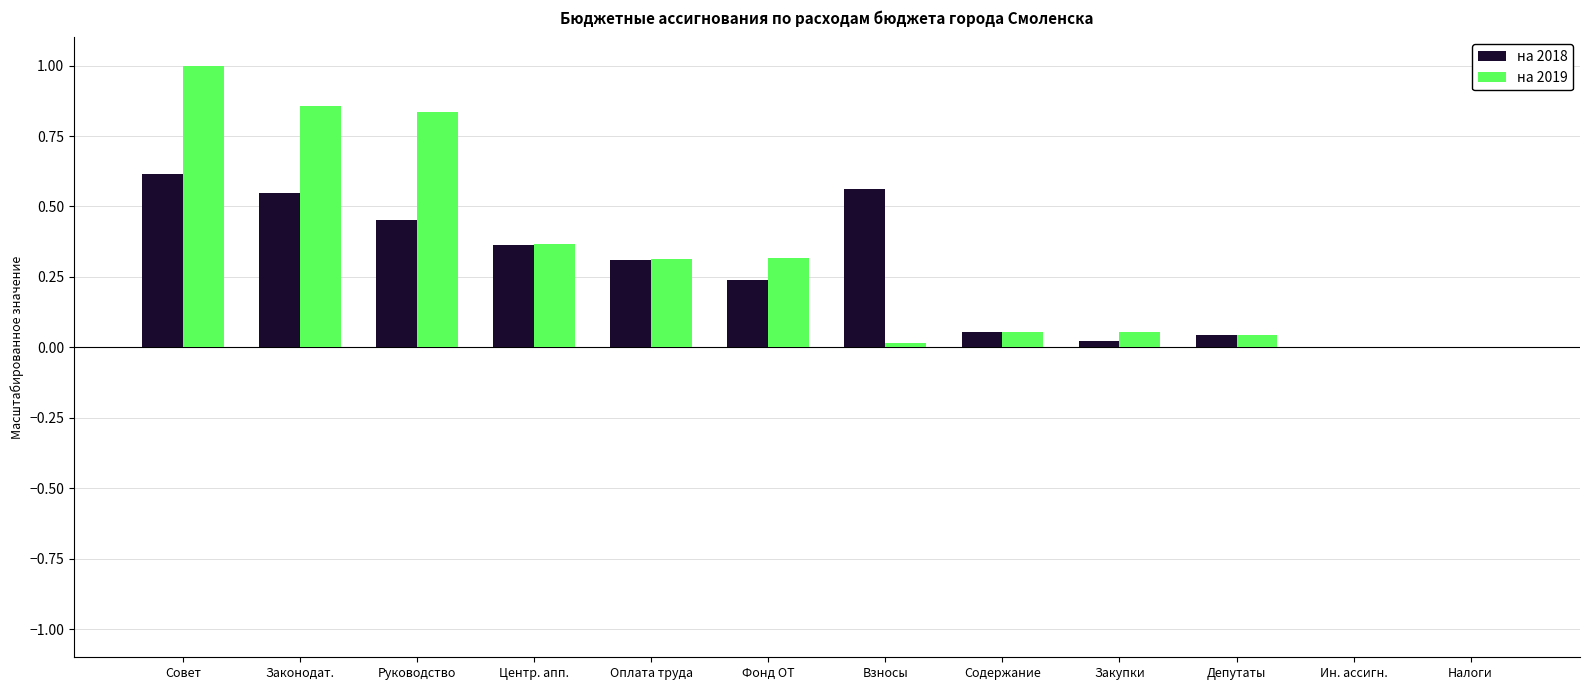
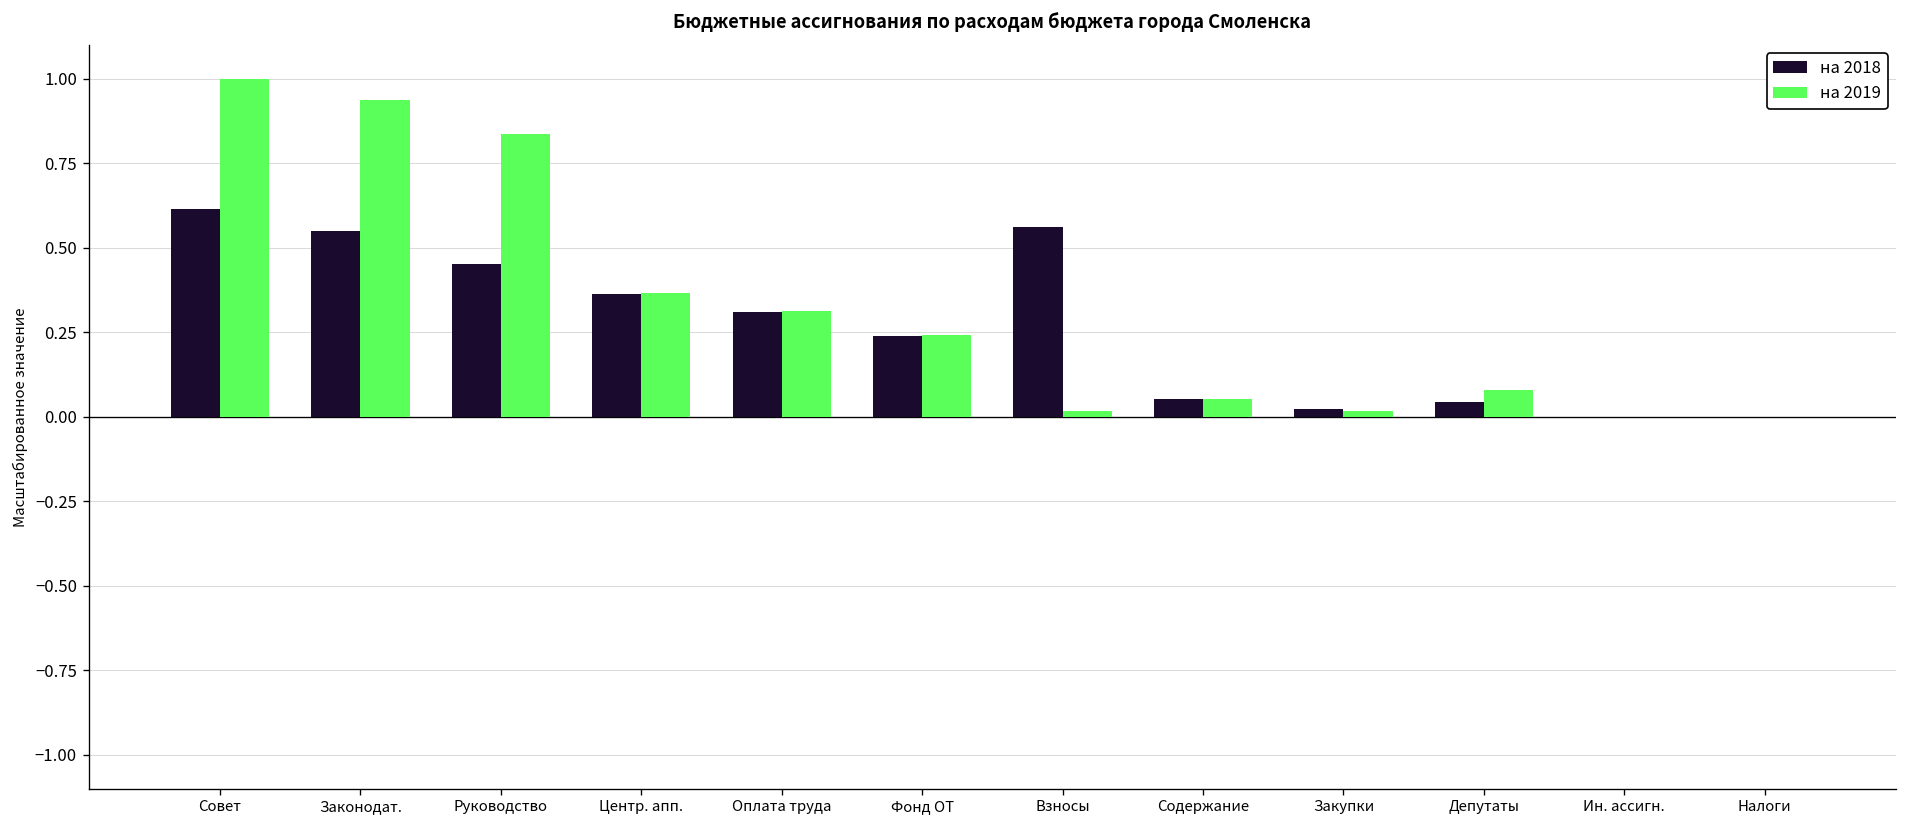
на 2019, Законодат.: 0.86 -> 0.94
на 2019, Фонд ОТ: 0.32 -> 0.24
на 2019, Закупки: 0.05 -> 0.02
на 2019, Депутаты: 0.04 -> 0.08
